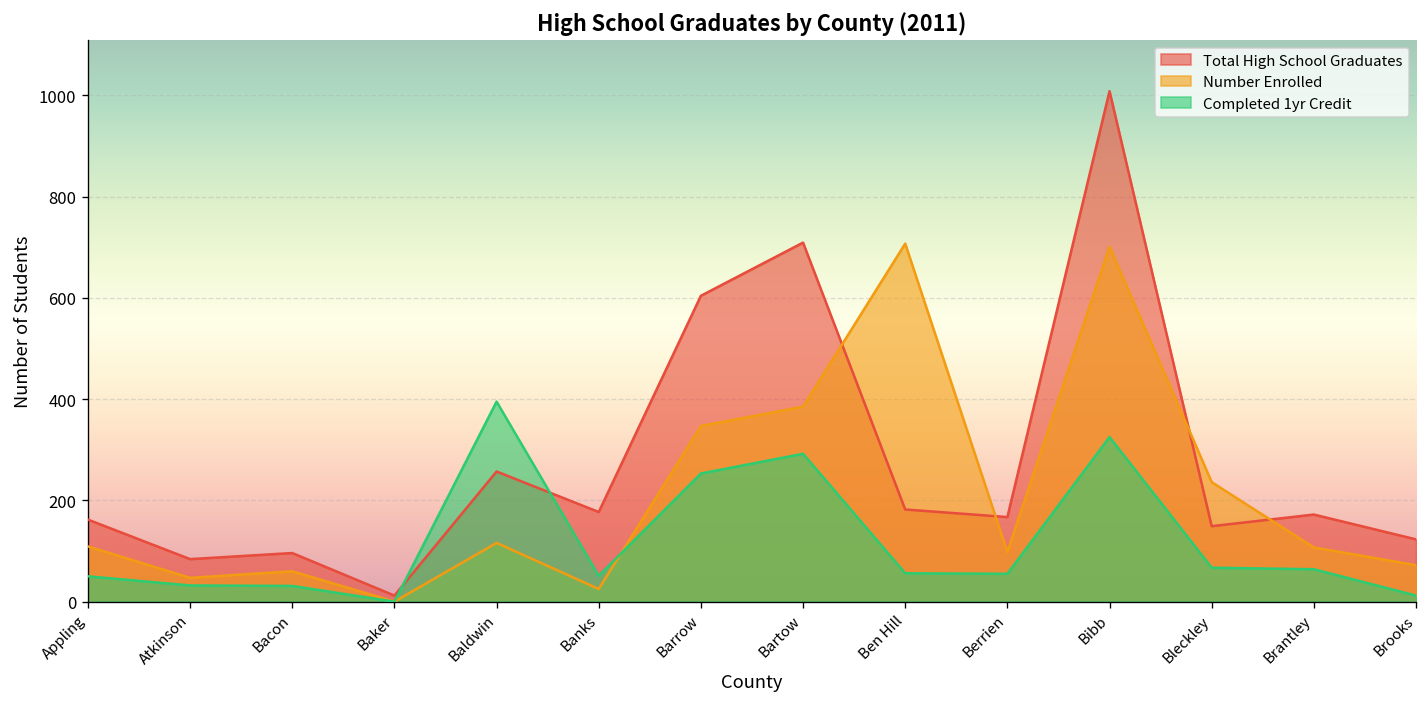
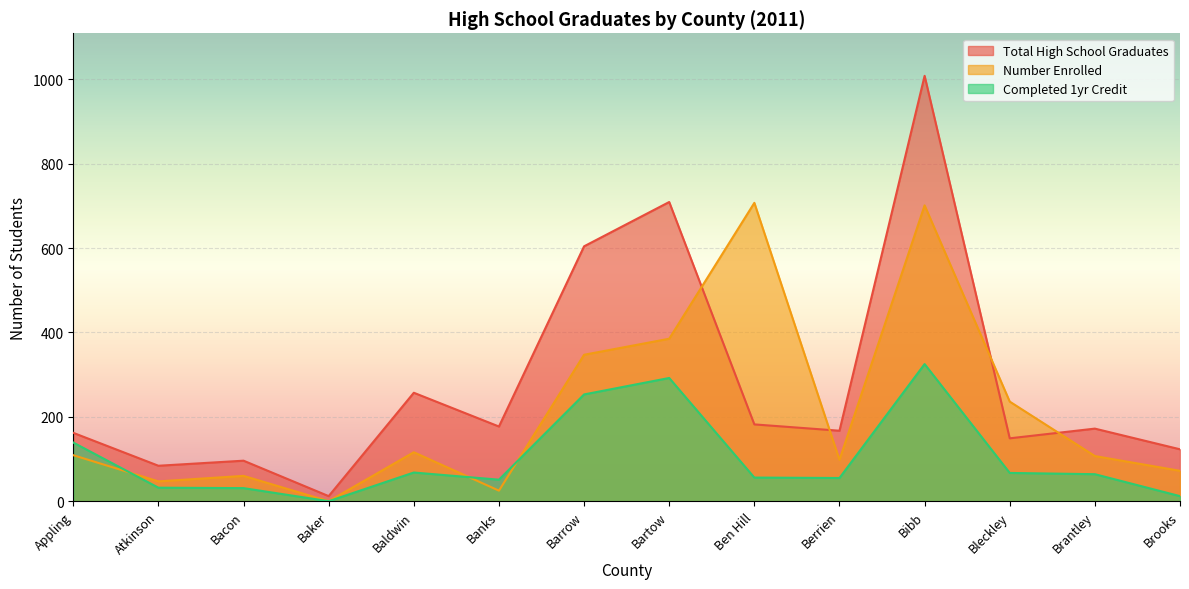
Completed 1yr Credit, Appling: 50 -> 140
Completed 1yr Credit, Baldwin: 400 -> 70
